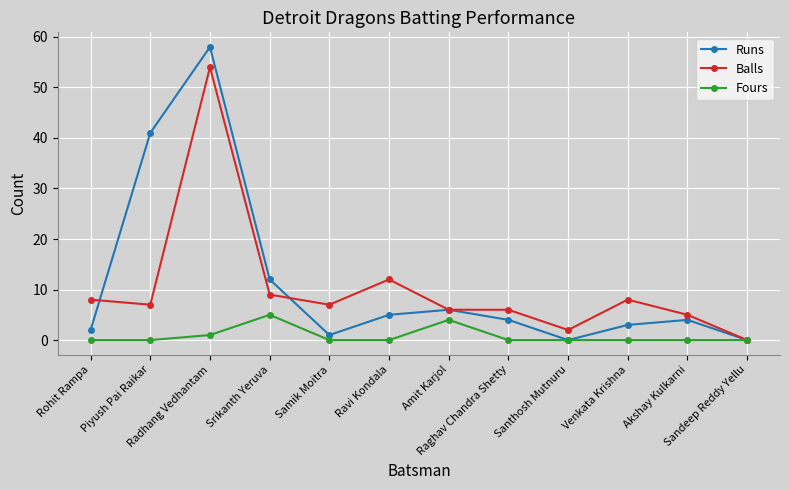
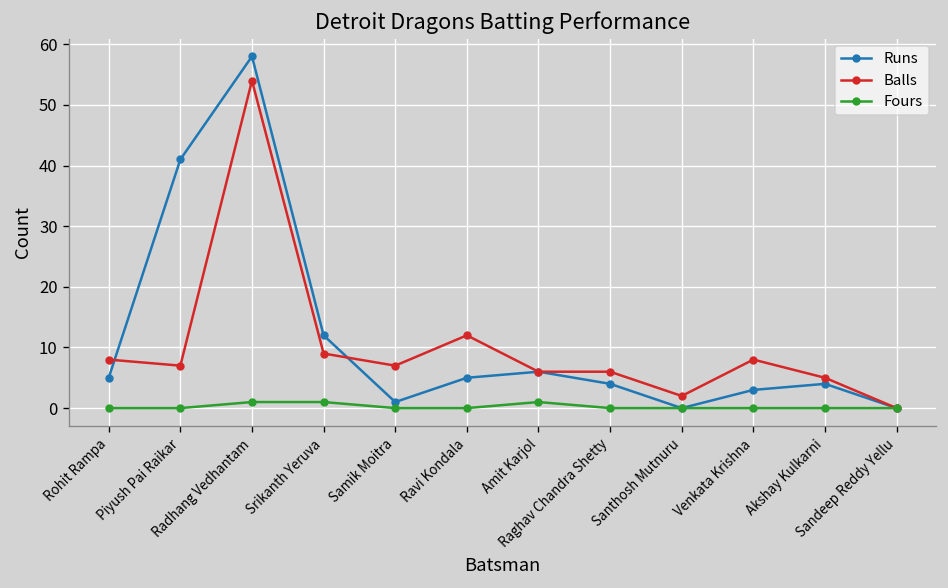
Runs, Rohit Rampa: 2 -> 5
Fours, Srikanth Yeruva: 5 -> 1
Fours, Amit Karjol: 4 -> 1
